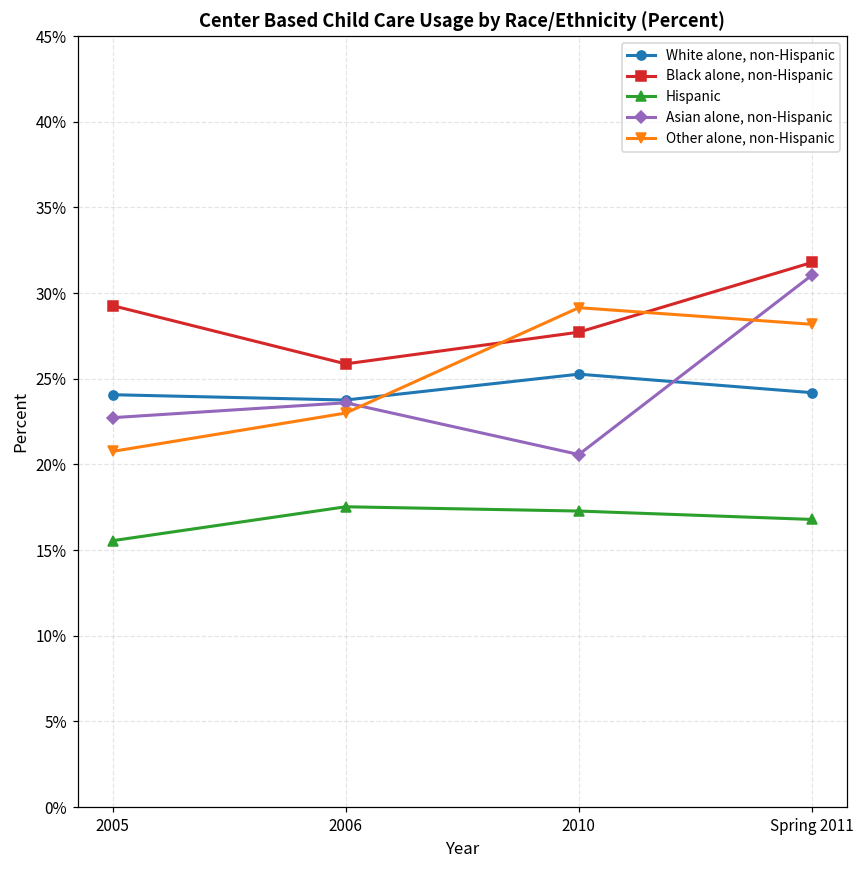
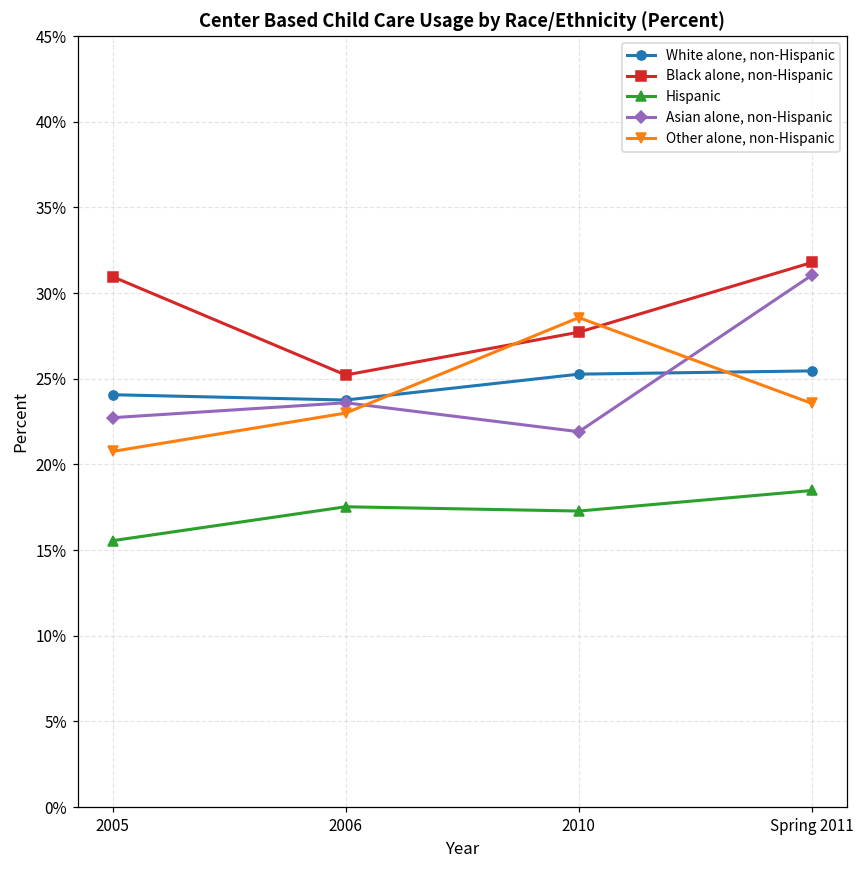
Black alone, non-Hispanic, 2005: 29.3% -> 31.0%
Black alone, non-Hispanic, 2006: 25.9% -> 25.2%
Asian alone, non-Hispanic, 2010: 20.6% -> 21.9%
Other alone, non-Hispanic, 2010: 29.2% -> 28.6%
White alone, non-Hispanic, Spring 2011: 24.2% -> 25.5%
Hispanic, Spring 2011: 16.8% -> 18.5%
Other alone, non-Hispanic, Spring 2011: 28.2% -> 23.6%
